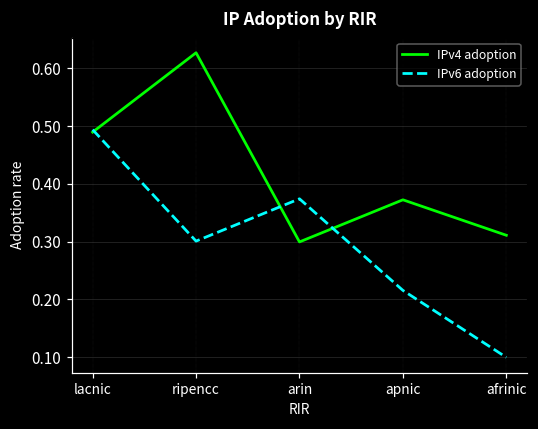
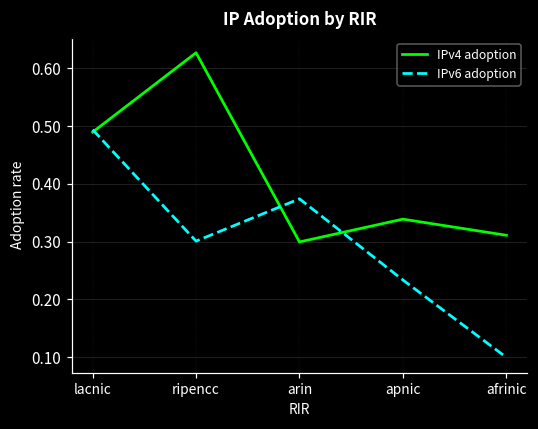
IPv4 adoption, apnic: 0.37 -> 0.34
IPv6 adoption, apnic: 0.22 -> 0.23
